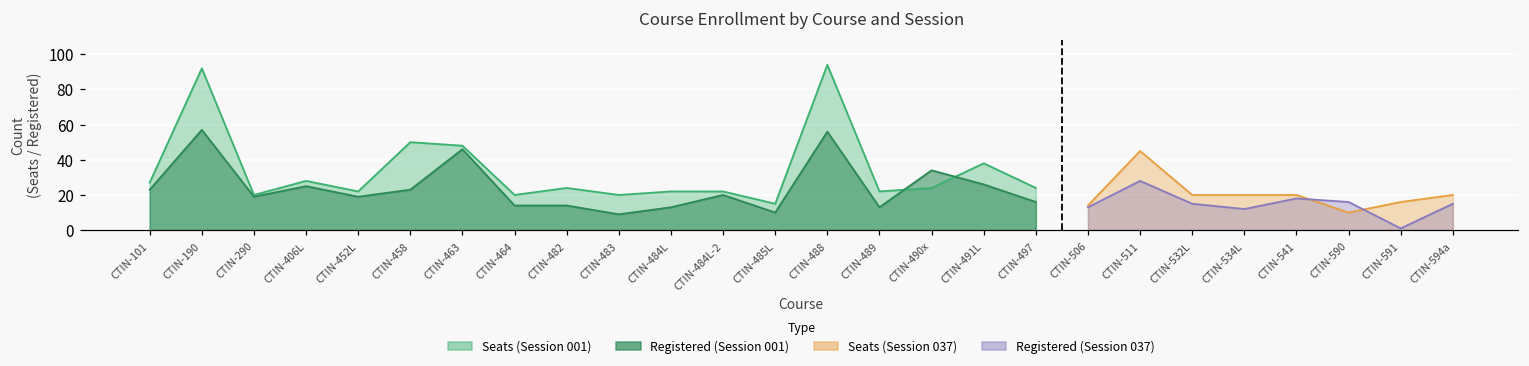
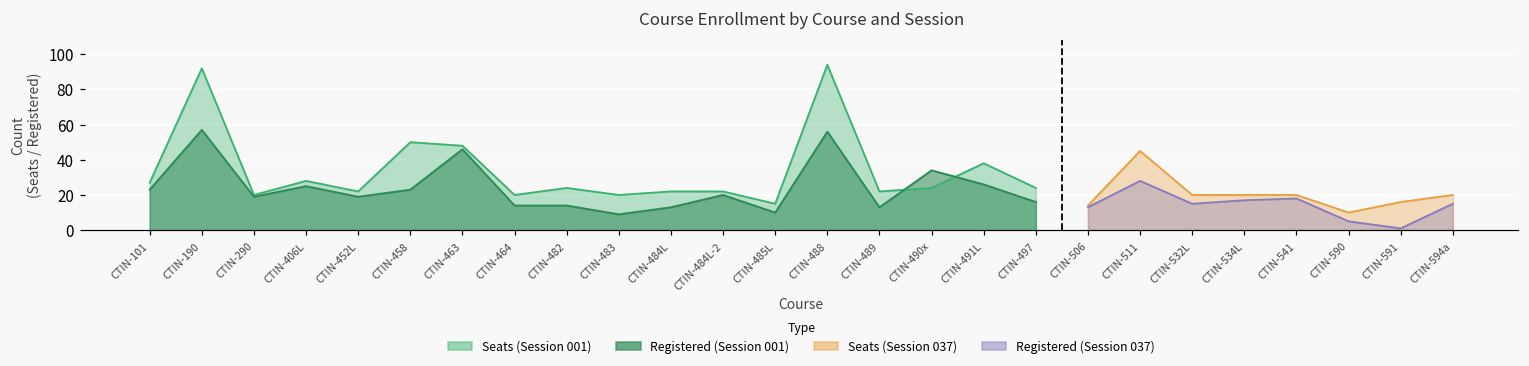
Registered (Session 037), CTIN-534L: 12 -> 17
Registered (Session 037), CTIN-590: 16 -> 5
